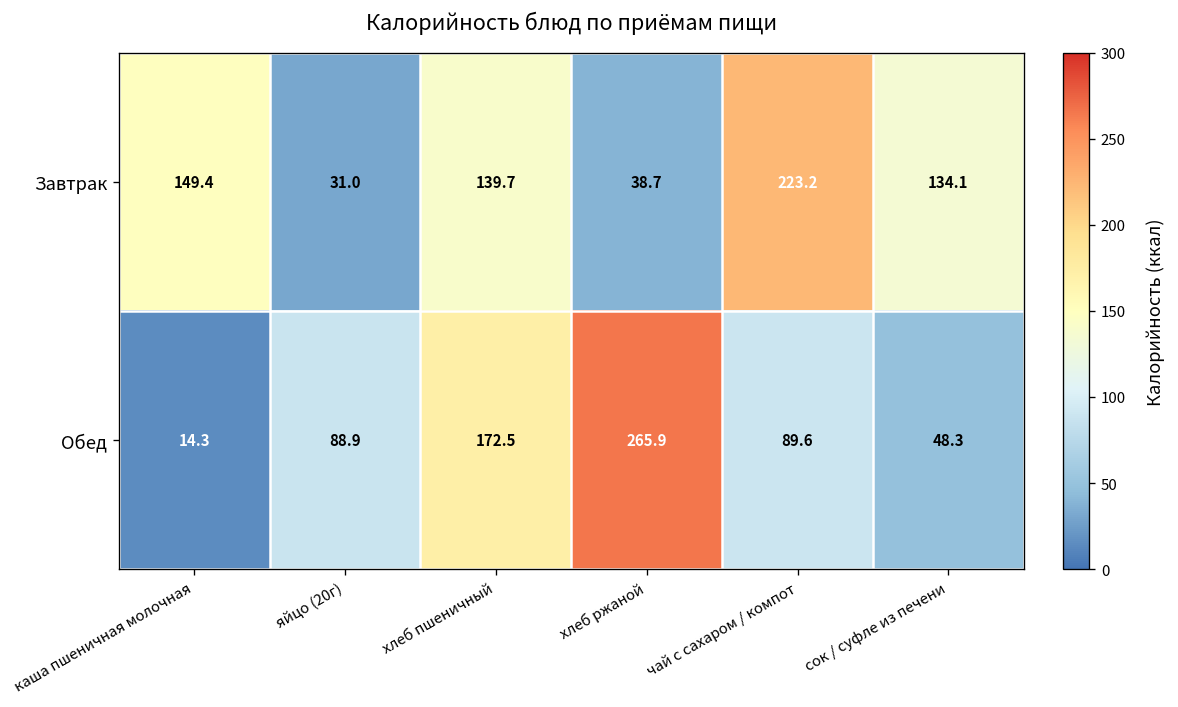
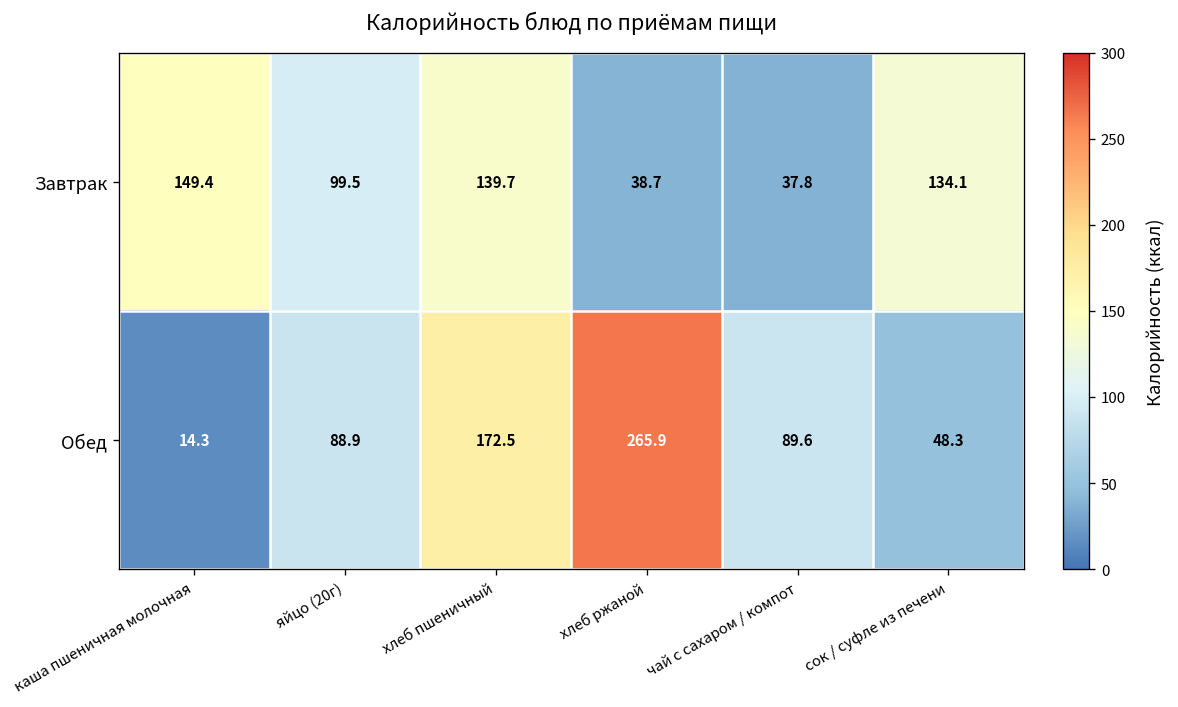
Завтрак, яйцо (20г): 31.0 -> 99.5
Завтрак, чай с сахаром / компот: 223.2 -> 37.8
